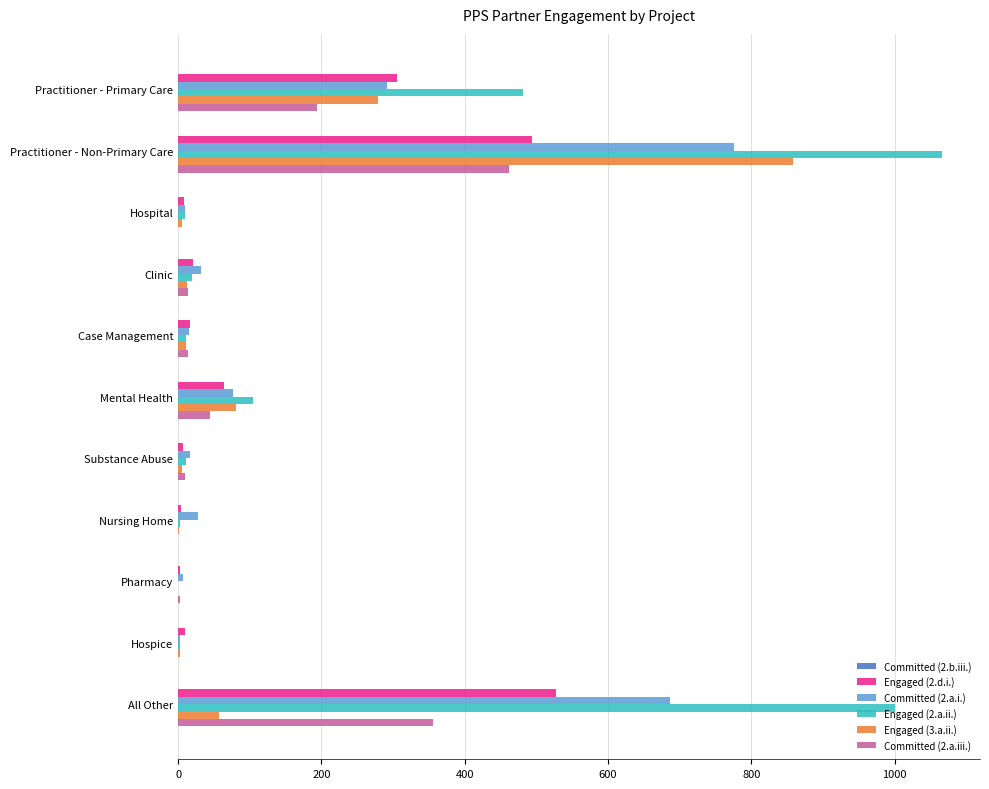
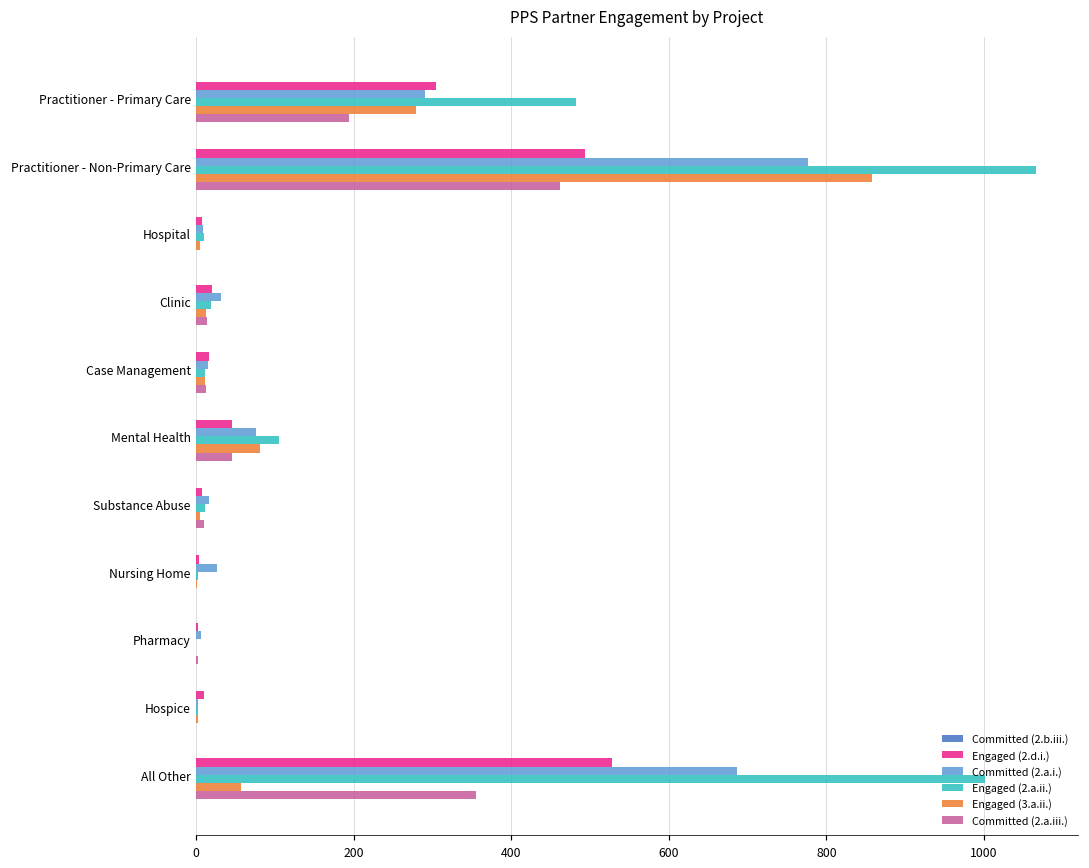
Engaged (2.d.i.), Mental Health: 60 -> 50
